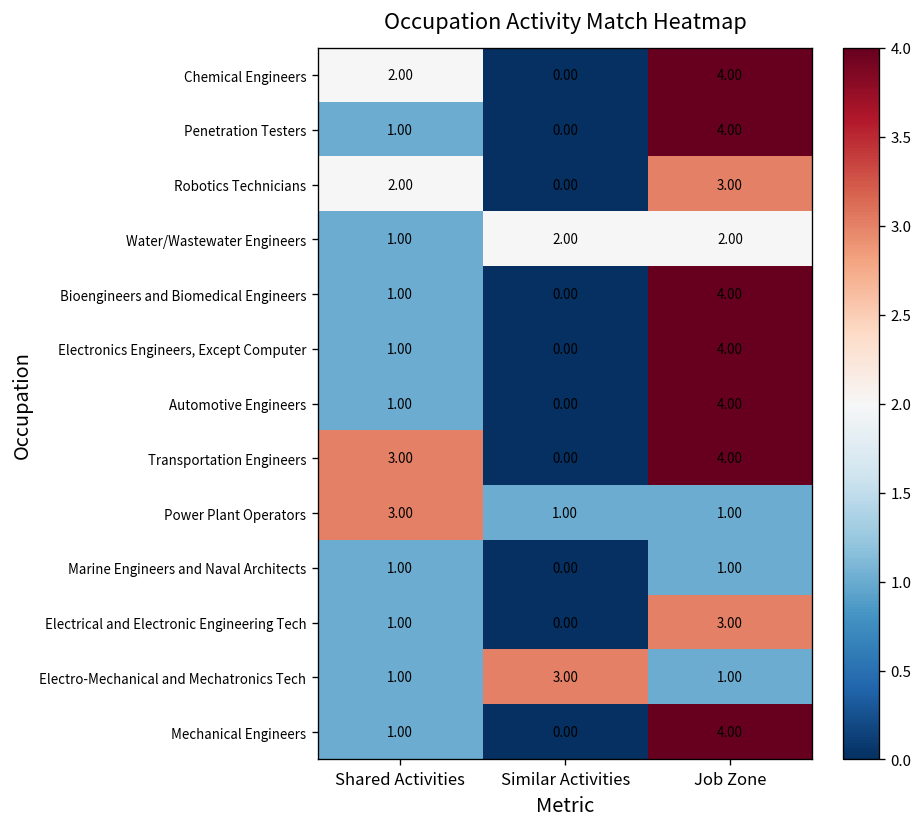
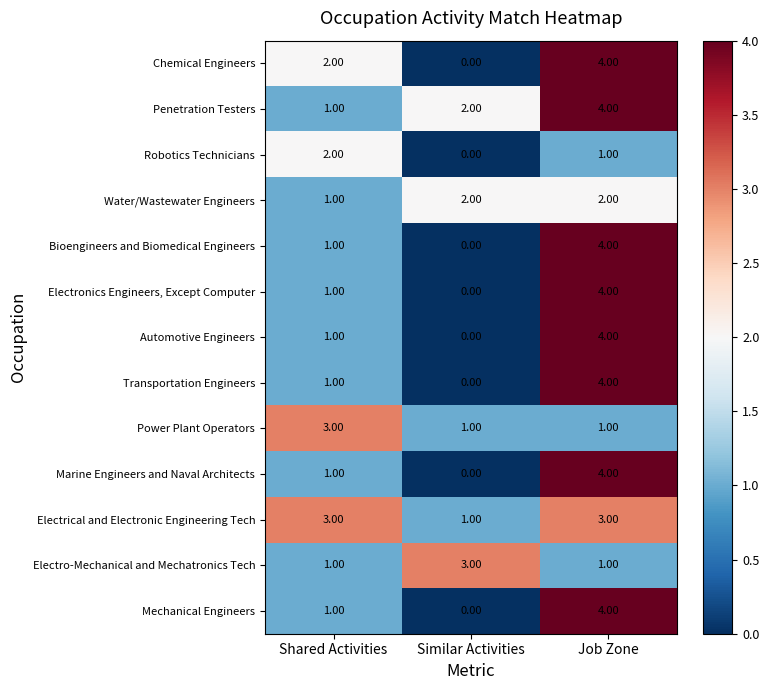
Penetration Testers, Similar Activities: 0.00 -> 2.00
Robotics Technicians, Job Zone: 3.00 -> 1.00
Transportation Engineers, Shared Activities: 3.00 -> 1.00
Marine Engineers and Naval Architects, Job Zone: 1.00 -> 4.00
Electrical and Electronic Engineering Tech, Shared Activities: 1.00 -> 3.00
Electrical and Electronic Engineering Tech, Similar Activities: 0.00 -> 1.00
